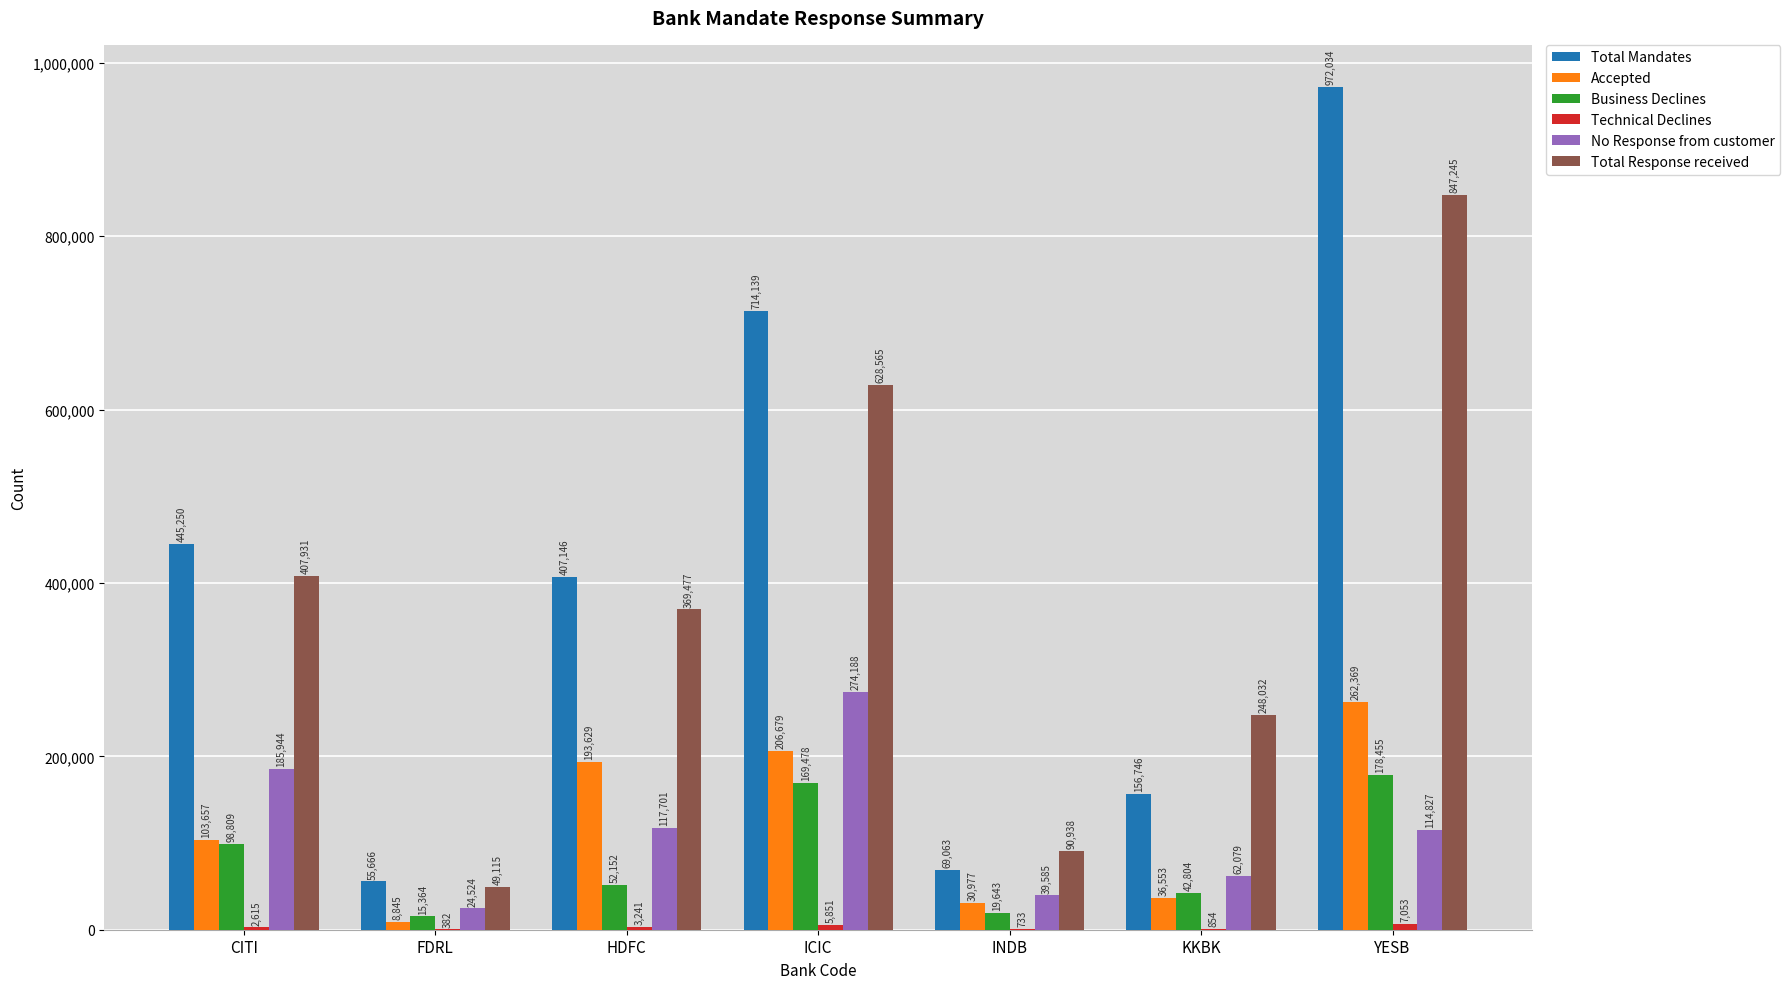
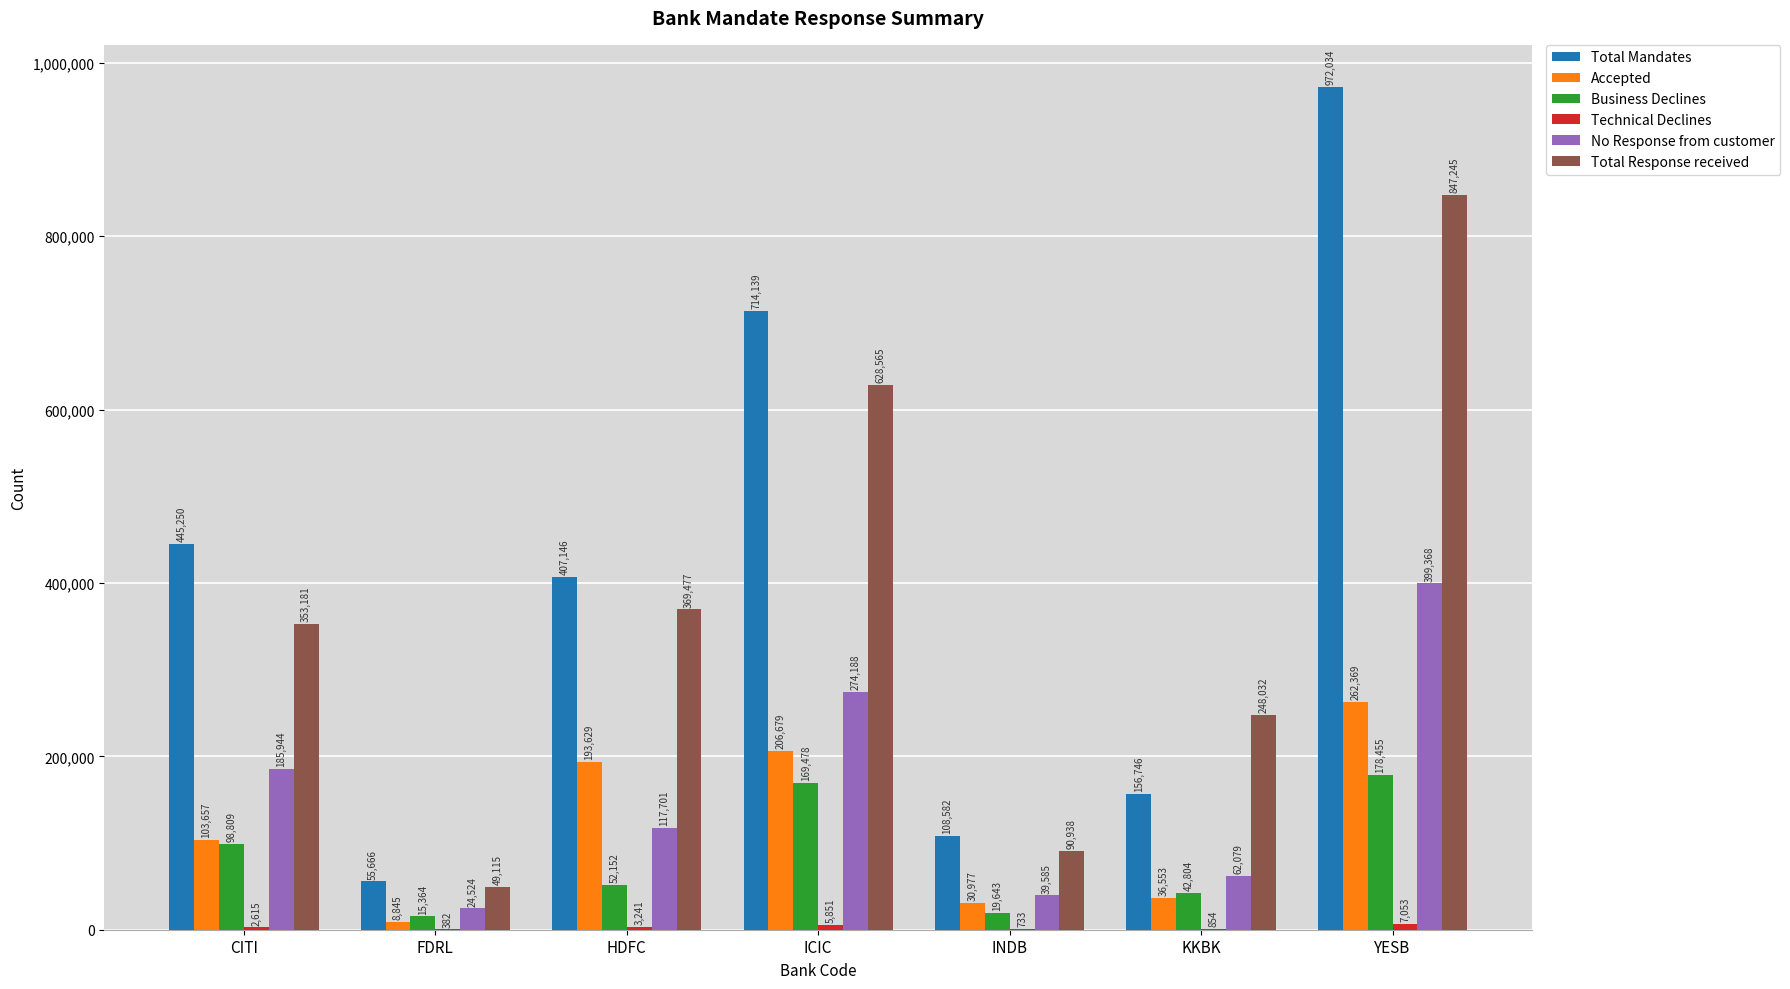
Total Response received, CITI: 407,931 -> 353,181
Total Mandates, INDB: 69,063 -> 108,582
No Response from customer, YESB: 114,827 -> 399,368
